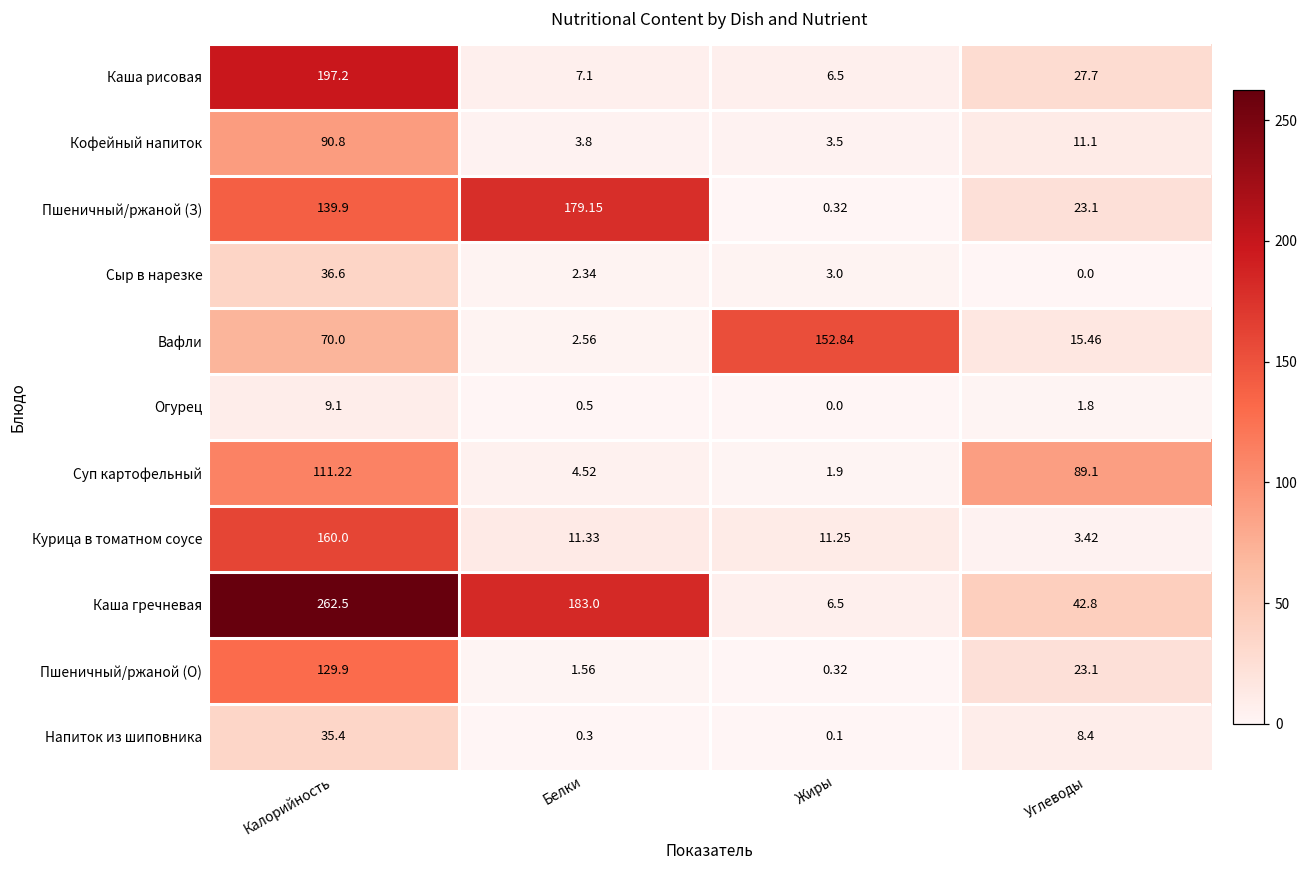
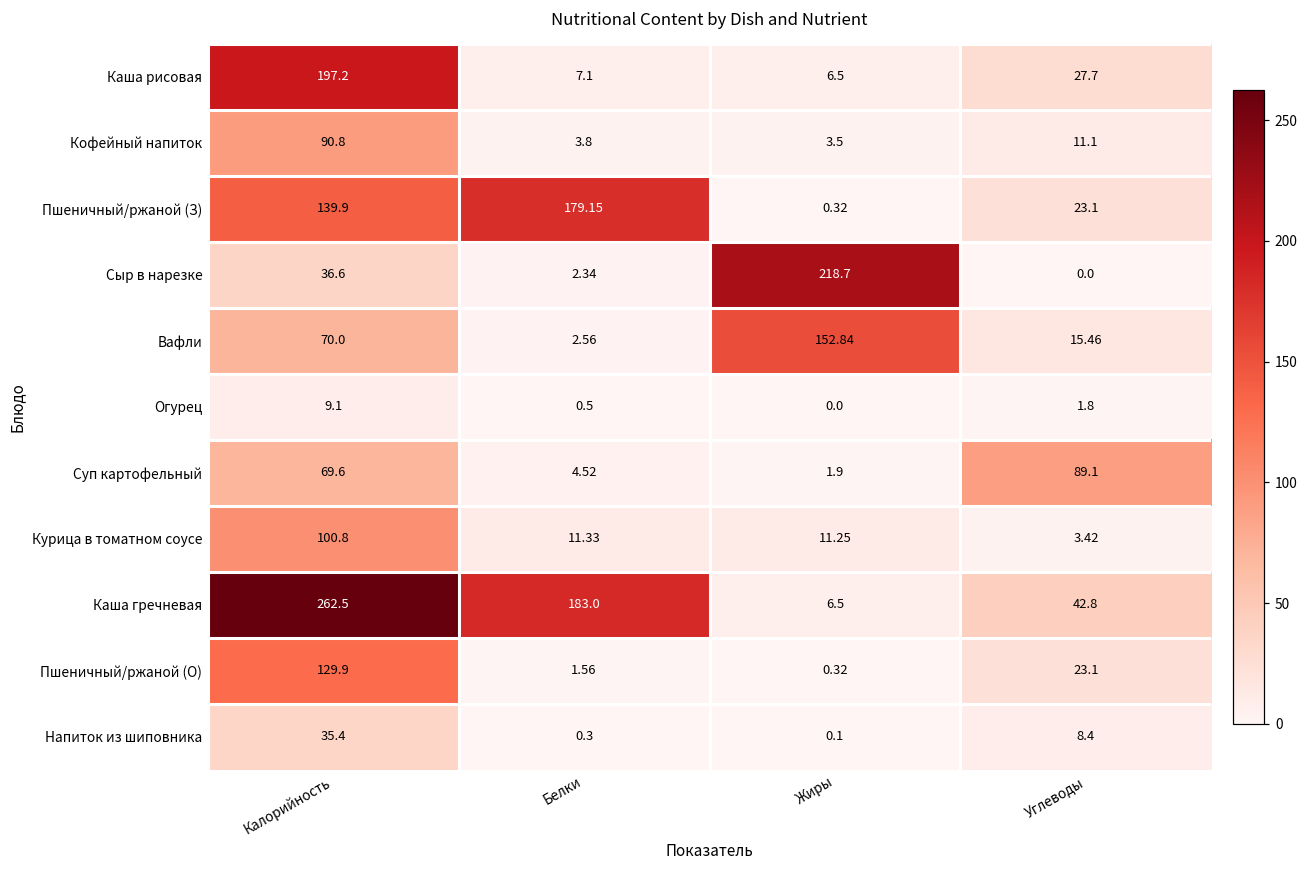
Сыр в нарезке, Жиры: 3.0 -> 218.7
Суп картофельный, Калорийность: 111.22 -> 69.6
Курица в томатном соусе, Калорийность: 160.0 -> 100.8
